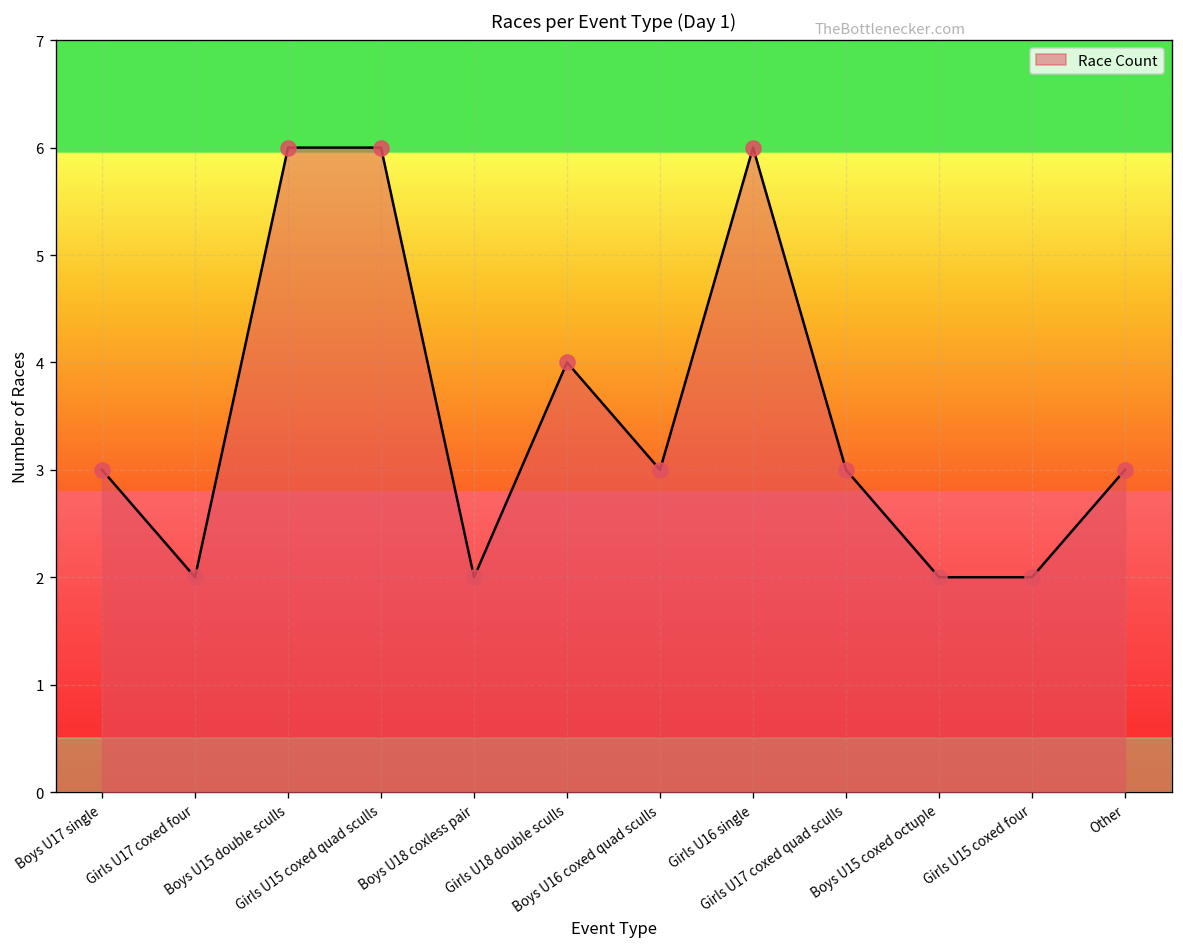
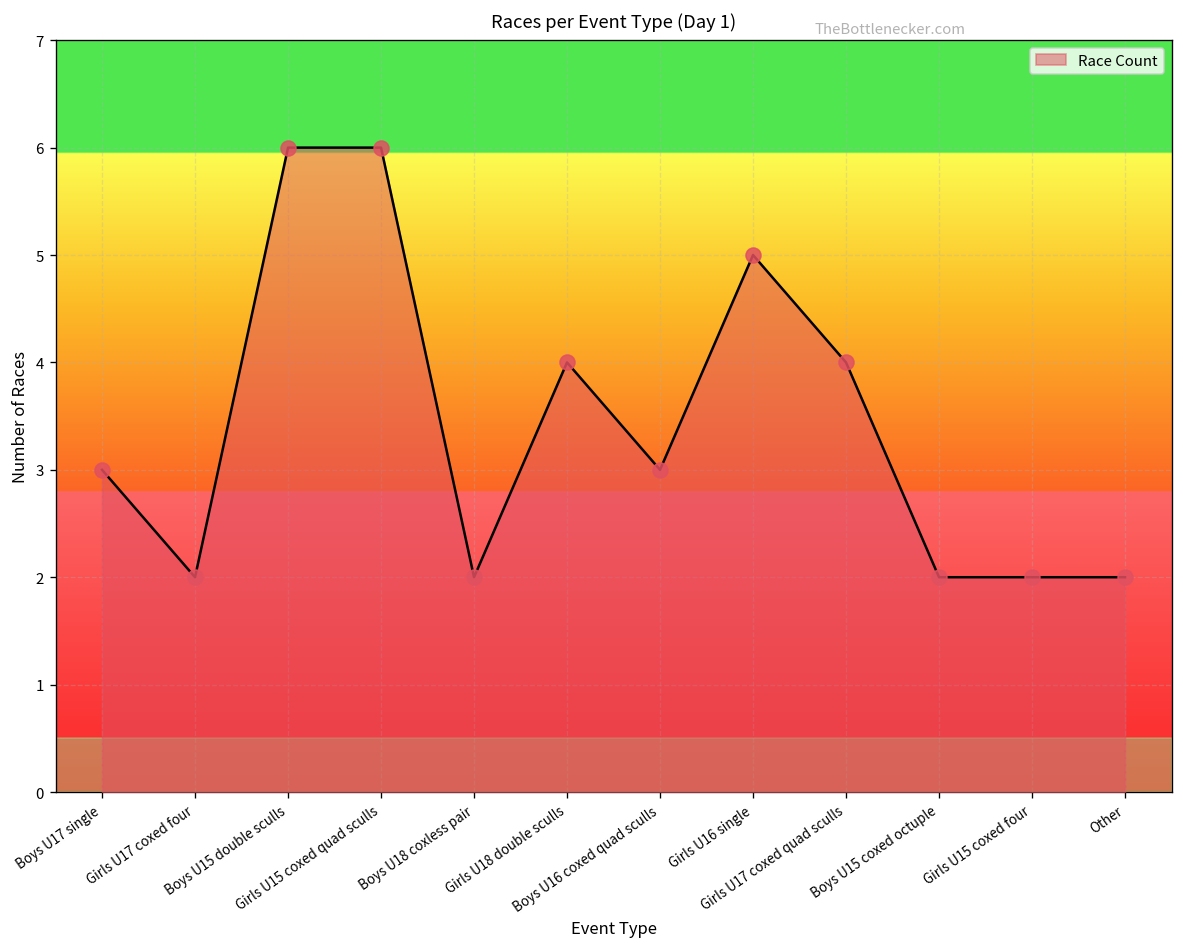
Girls U16 single: 6 -> 5
Girls U17 coxed quad sculls: 3 -> 4
Other: 3 -> 2
